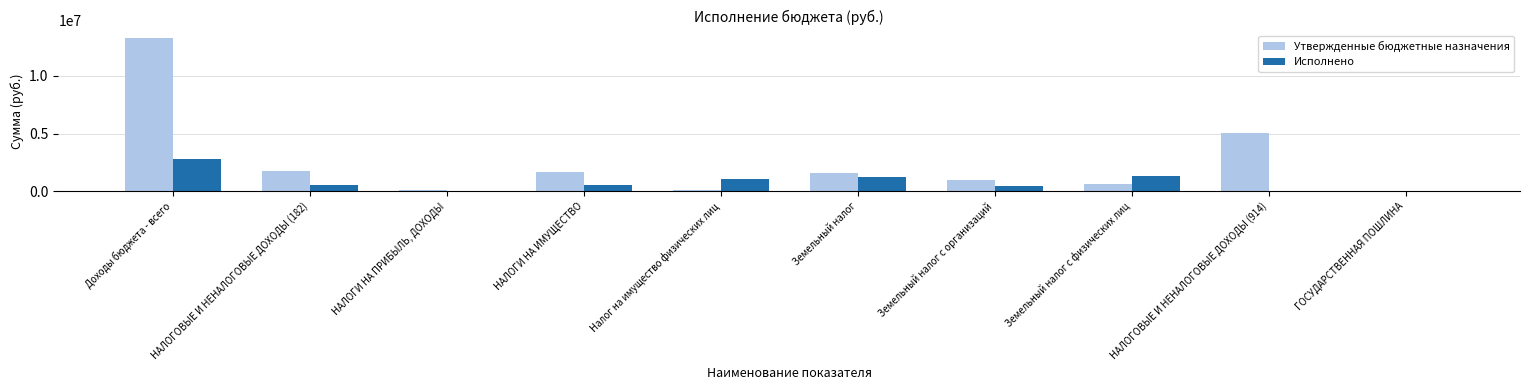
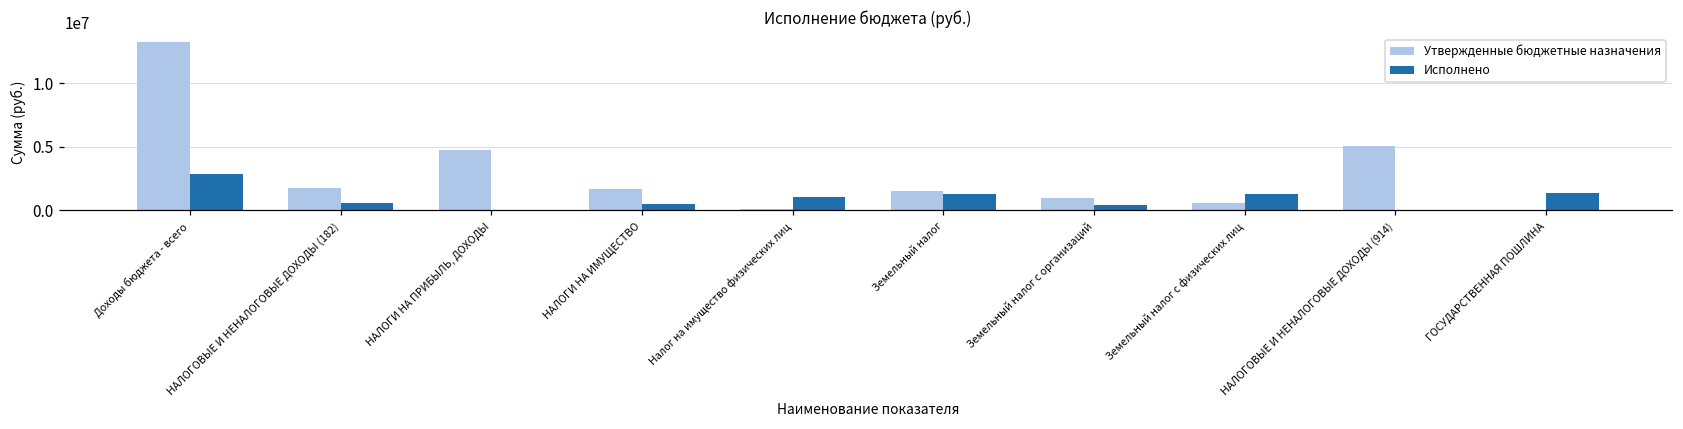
Утвержденные бюджетные назначения, НАЛОГИ НА ПРИБЫЛЬ, ДОХОДЫ: 100000 -> 4800000
Исполнено, ГОСУДАРСТВЕННАЯ ПОШЛИНА: 0 -> 1300000
